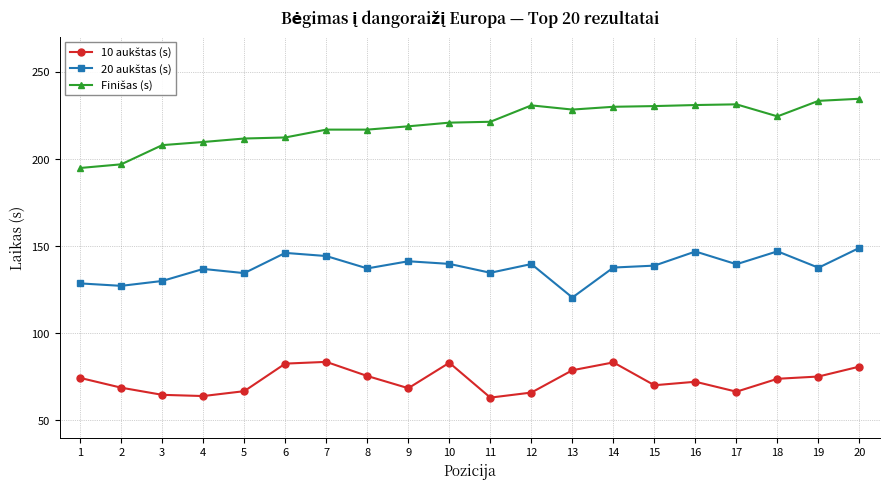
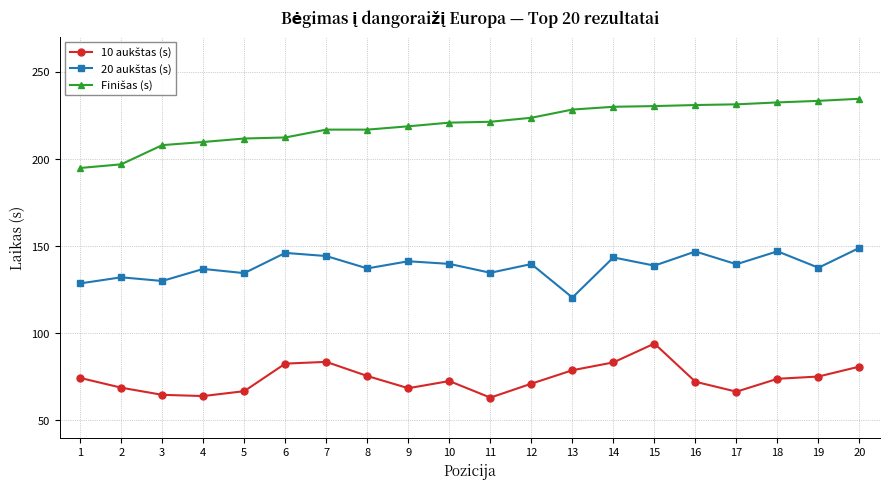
20 aukštas (s), 2: 127 -> 132
10 aukštas (s), 10: 83 -> 73
10 aukštas (s), 12: 66 -> 71
Finišas (s), 12: 231 -> 224
20 aukštas (s), 14: 138 -> 143
10 aukštas (s), 15: 70 -> 94
Finišas (s), 18: 224 -> 232
